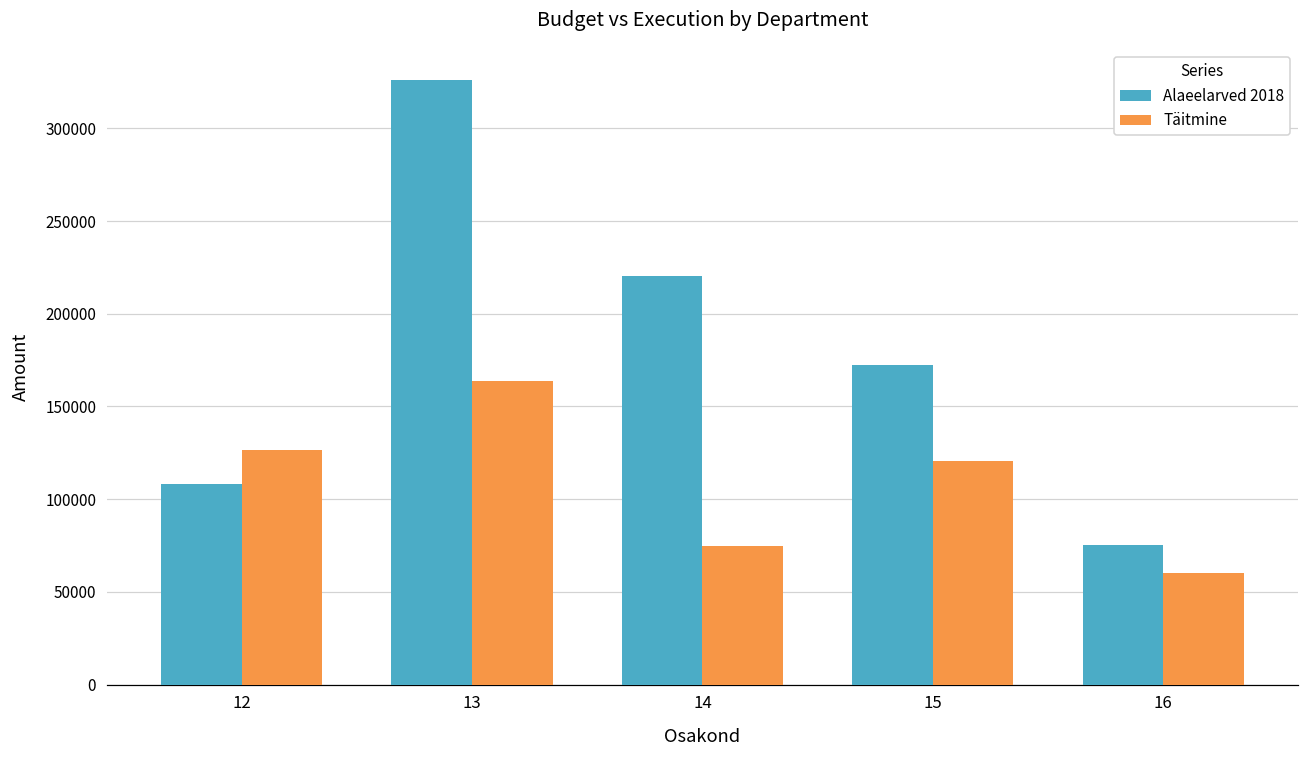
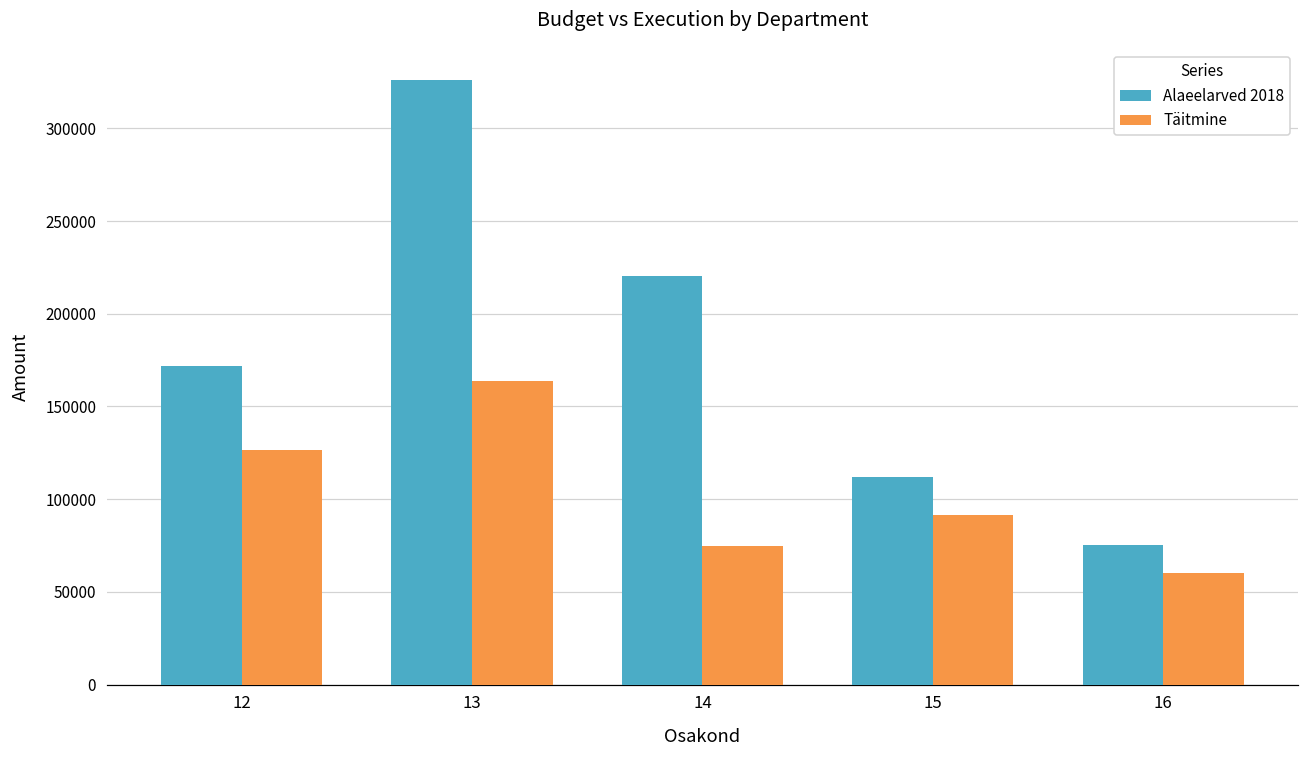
Alaeelarved 2018, 12: 108000 -> 172000
Alaeelarved 2018, 15: 172000 -> 112000
Täitmine, 15: 121000 -> 91000
